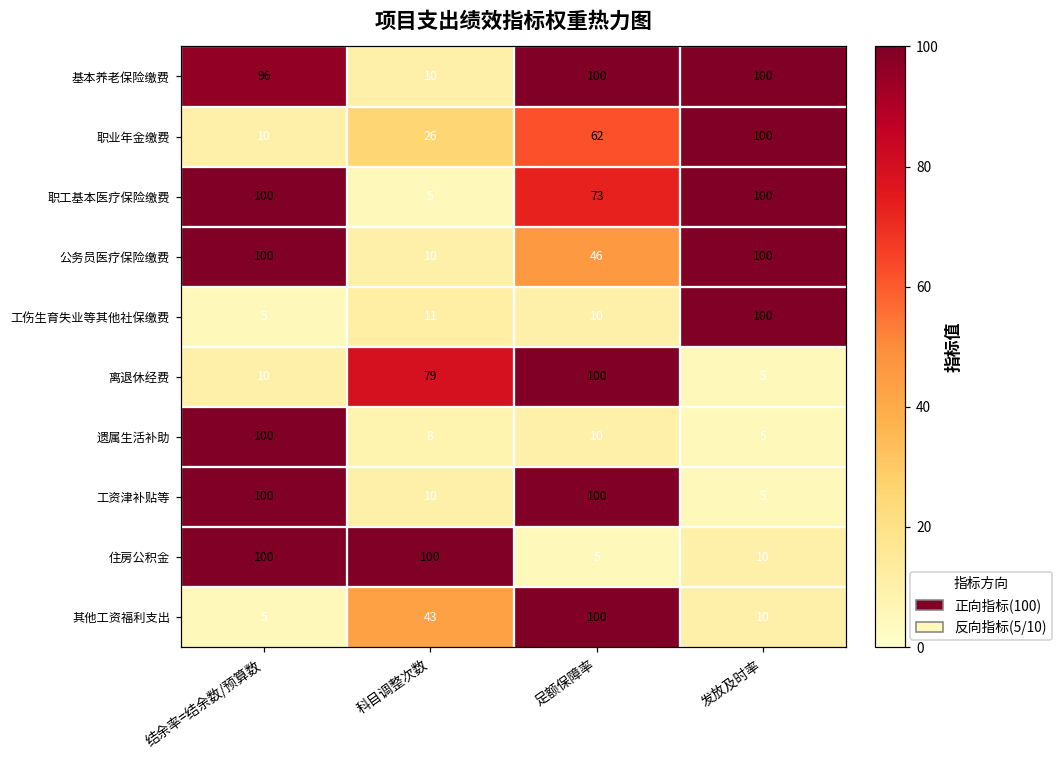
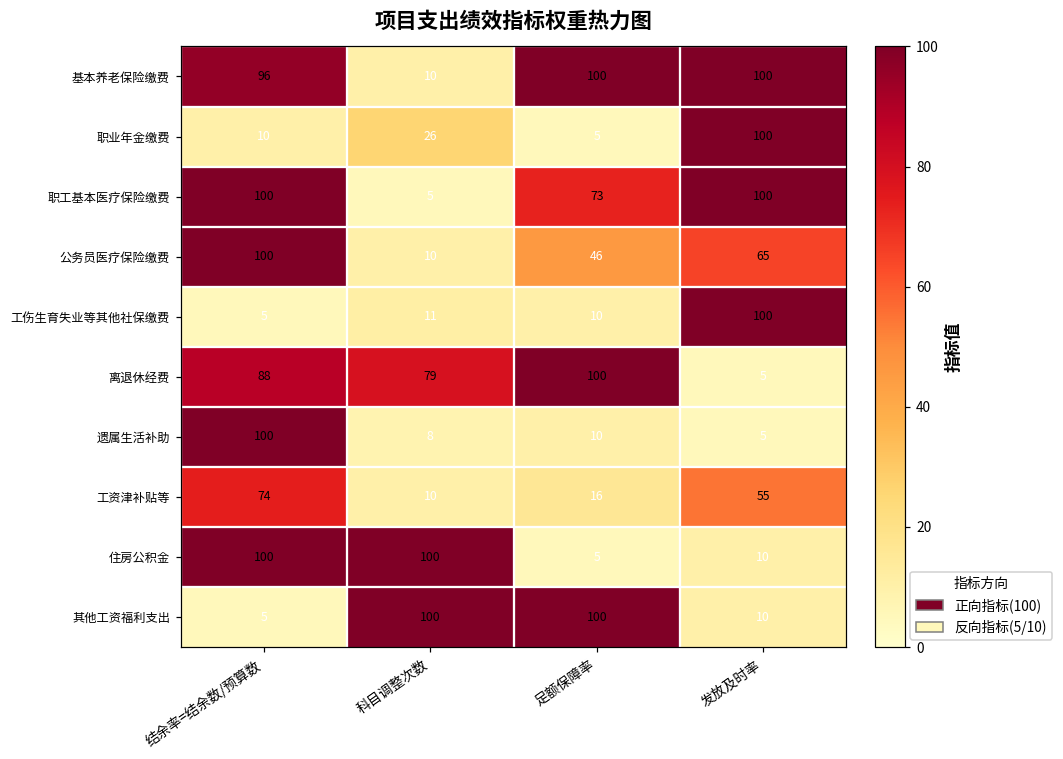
职业年金缴费, 足额保障率: 62 -> 5
公务员医疗保险缴费, 发放及时率: 100 -> 65
离退休经费, 结余率=结余数/预算数: 10 -> 88
工资津补贴等, 结余率=结余数/预算数: 100 -> 74
工资津补贴等, 足额保障率: 100 -> 16
工资津补贴等, 发放及时率: 5 -> 55
其他工资福利支出, 科目调整次数: 43 -> 100
